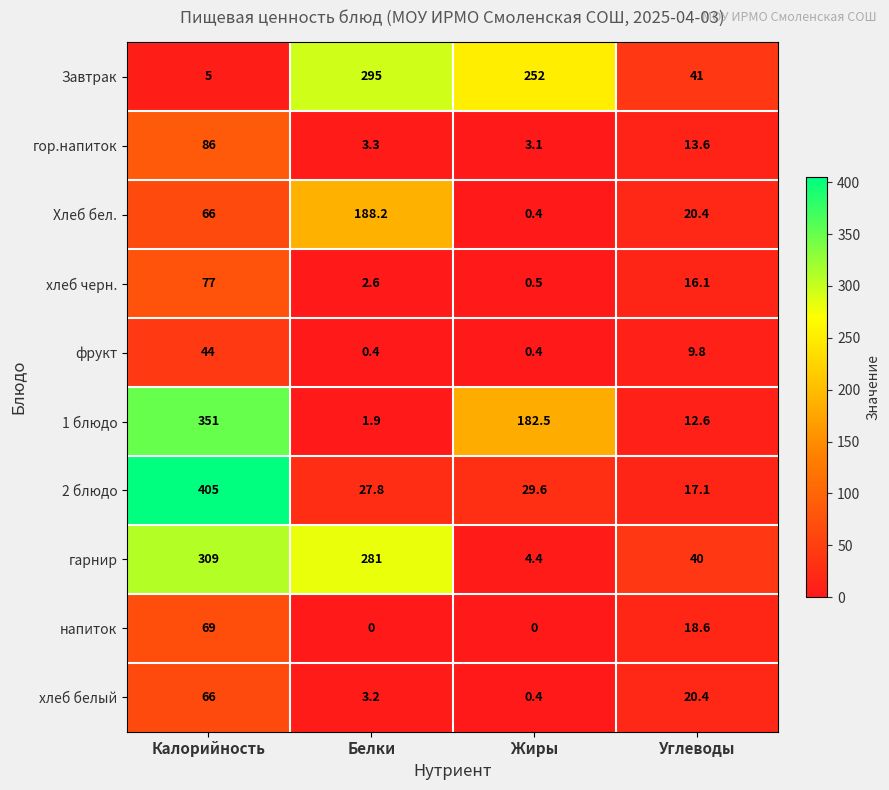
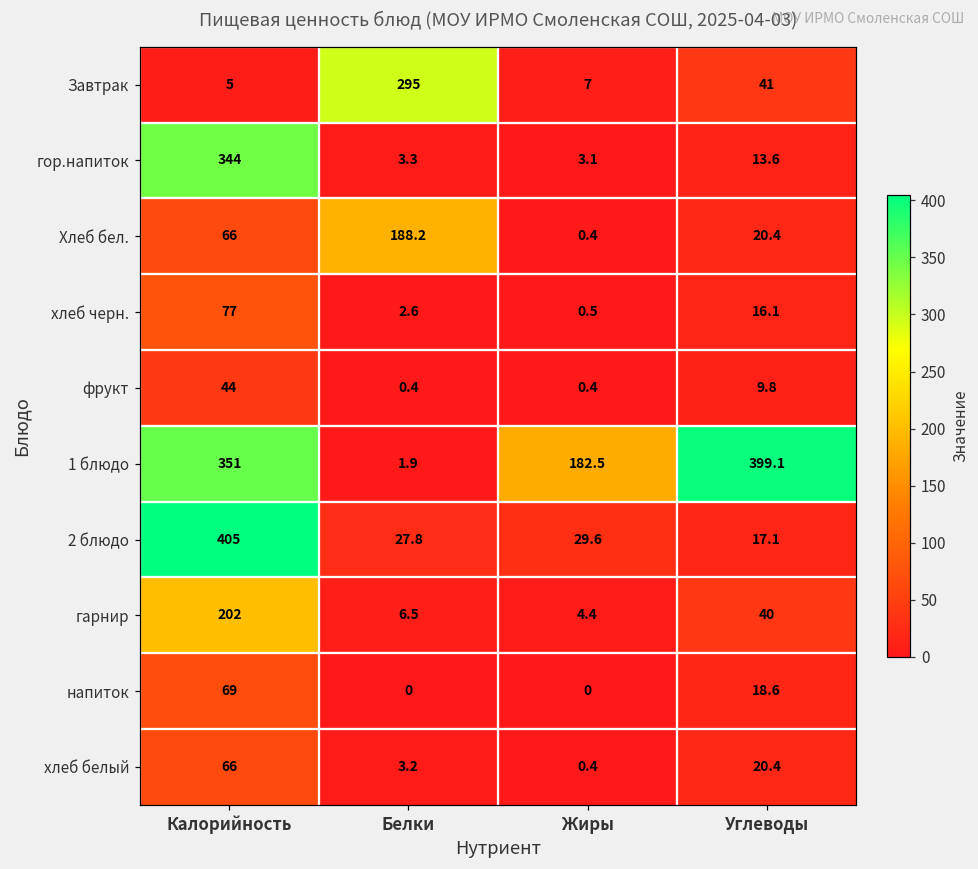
Завтрак, Жиры: 252 -> 7
гор.напиток, Калорийность: 86 -> 344
1 блюдо, Углеводы: 12.6 -> 399.1
гарнир, Калорийность: 309 -> 202
гарнир, Белки: 281 -> 6.5
